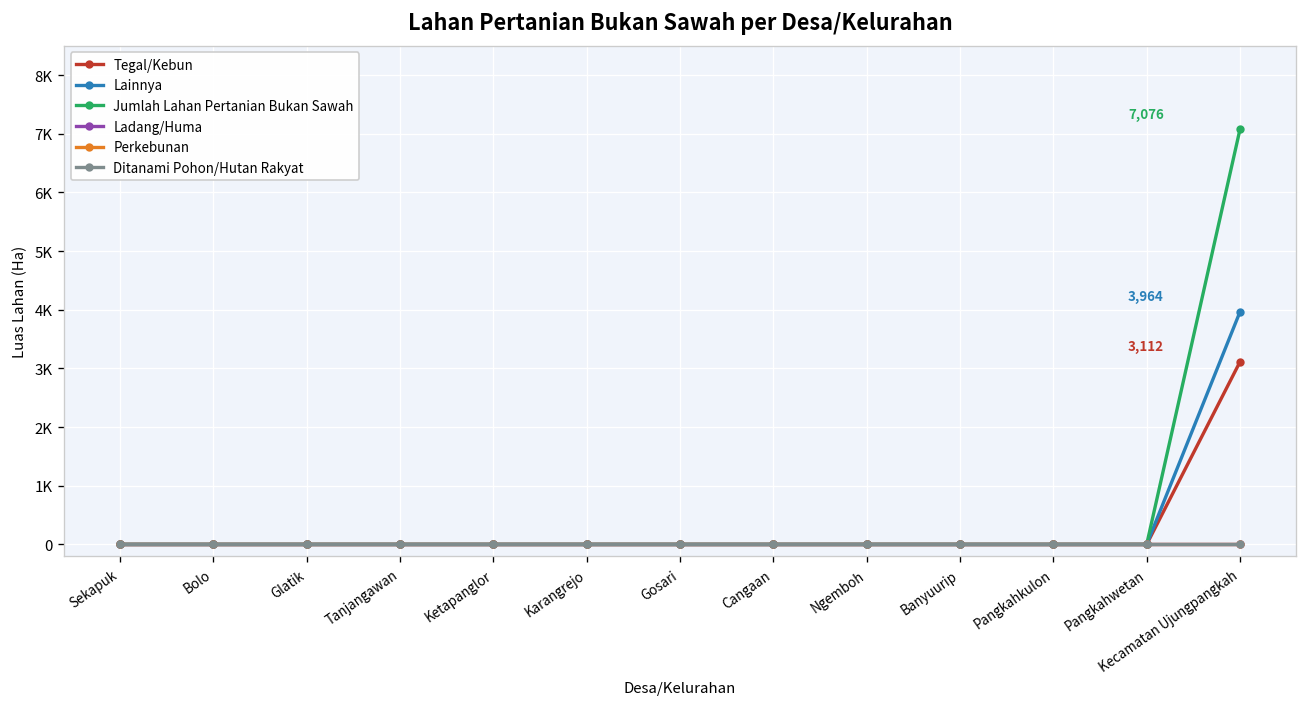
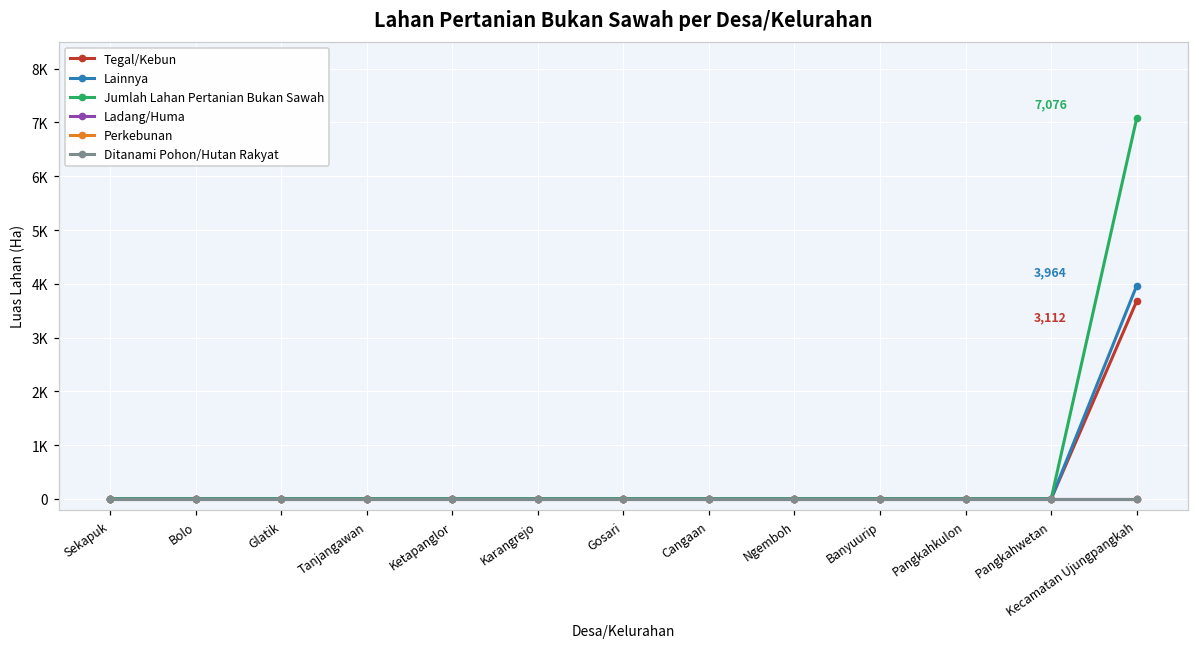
Tegal/Kebun, Kecamatan Ujungpangkah: 3100 -> 3700
